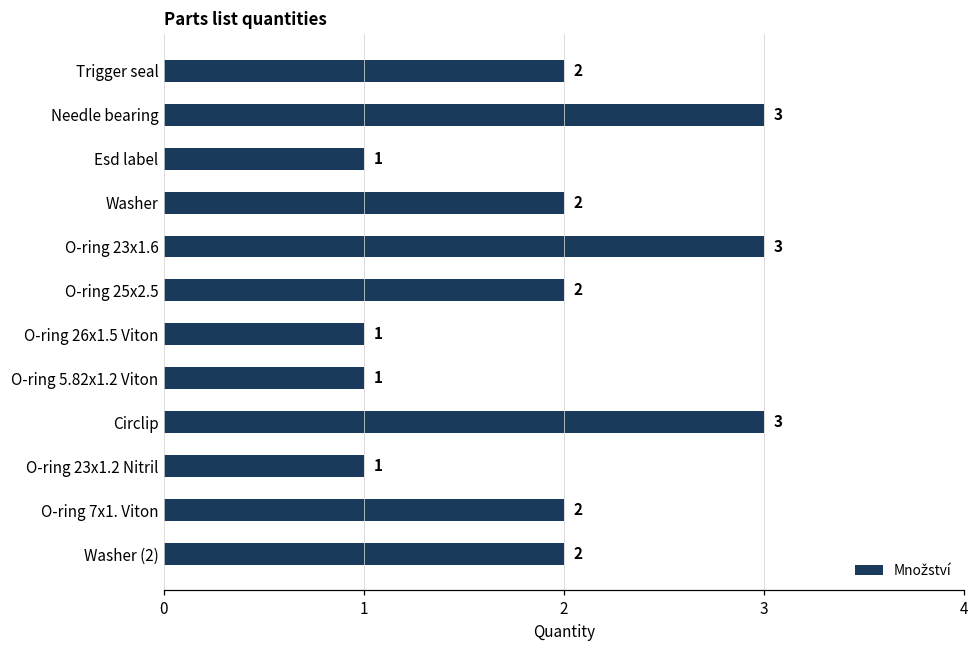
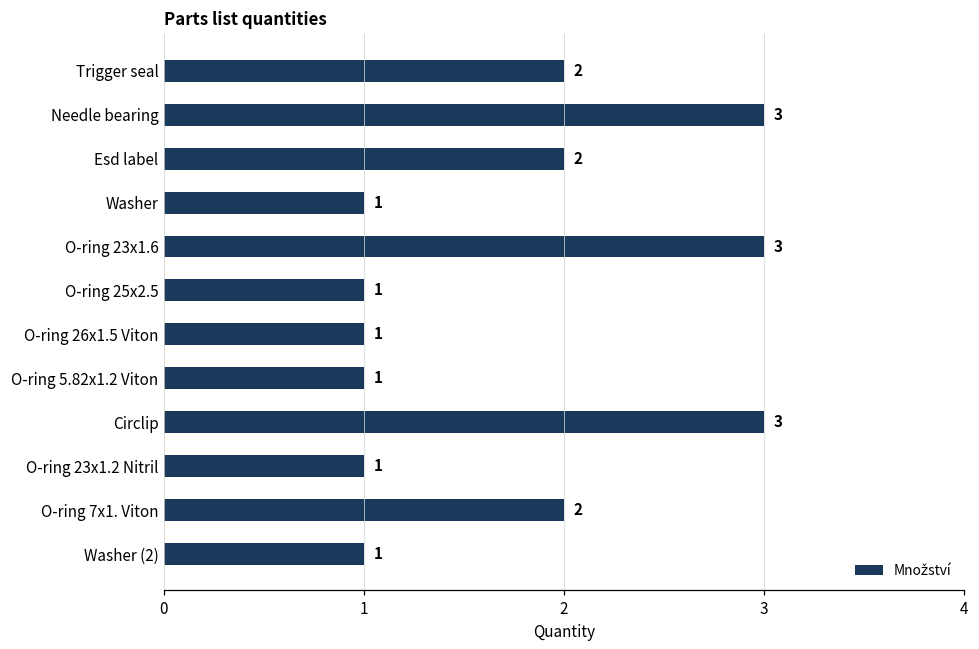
Esd label: 1 -> 2
Washer: 2 -> 1
O-ring 25x2.5: 2 -> 1
Washer (2): 2 -> 1
